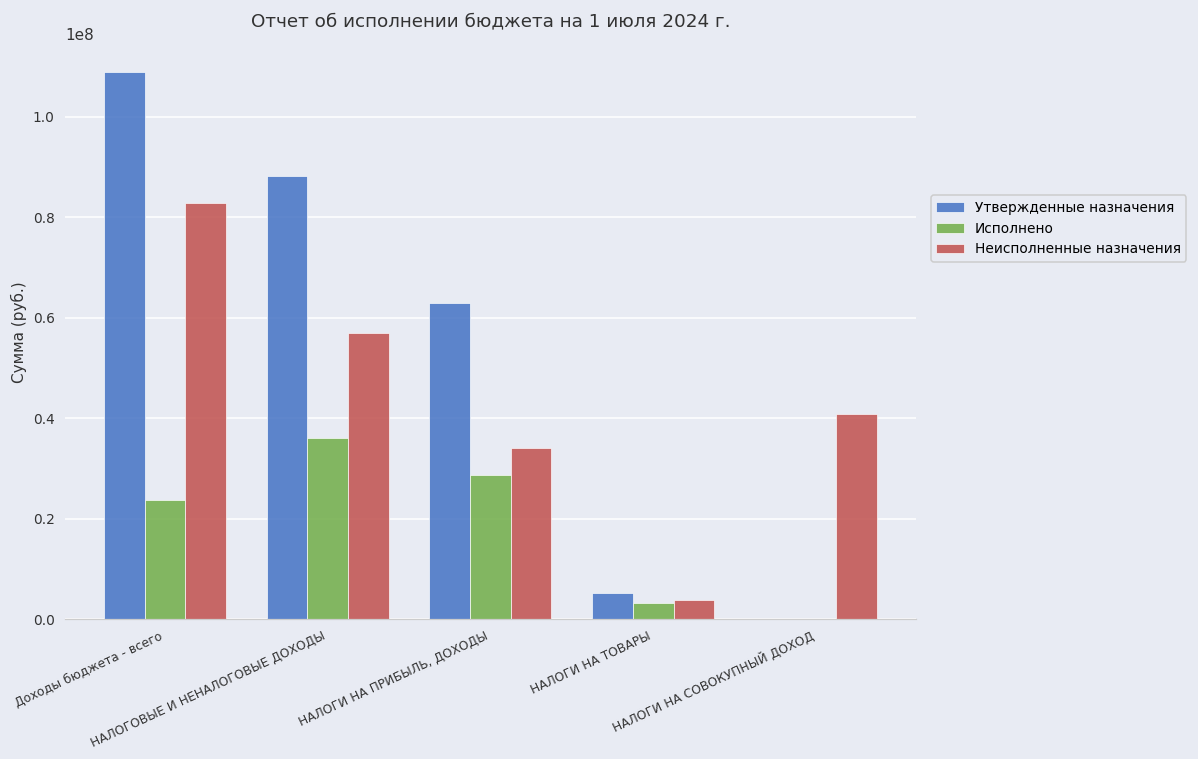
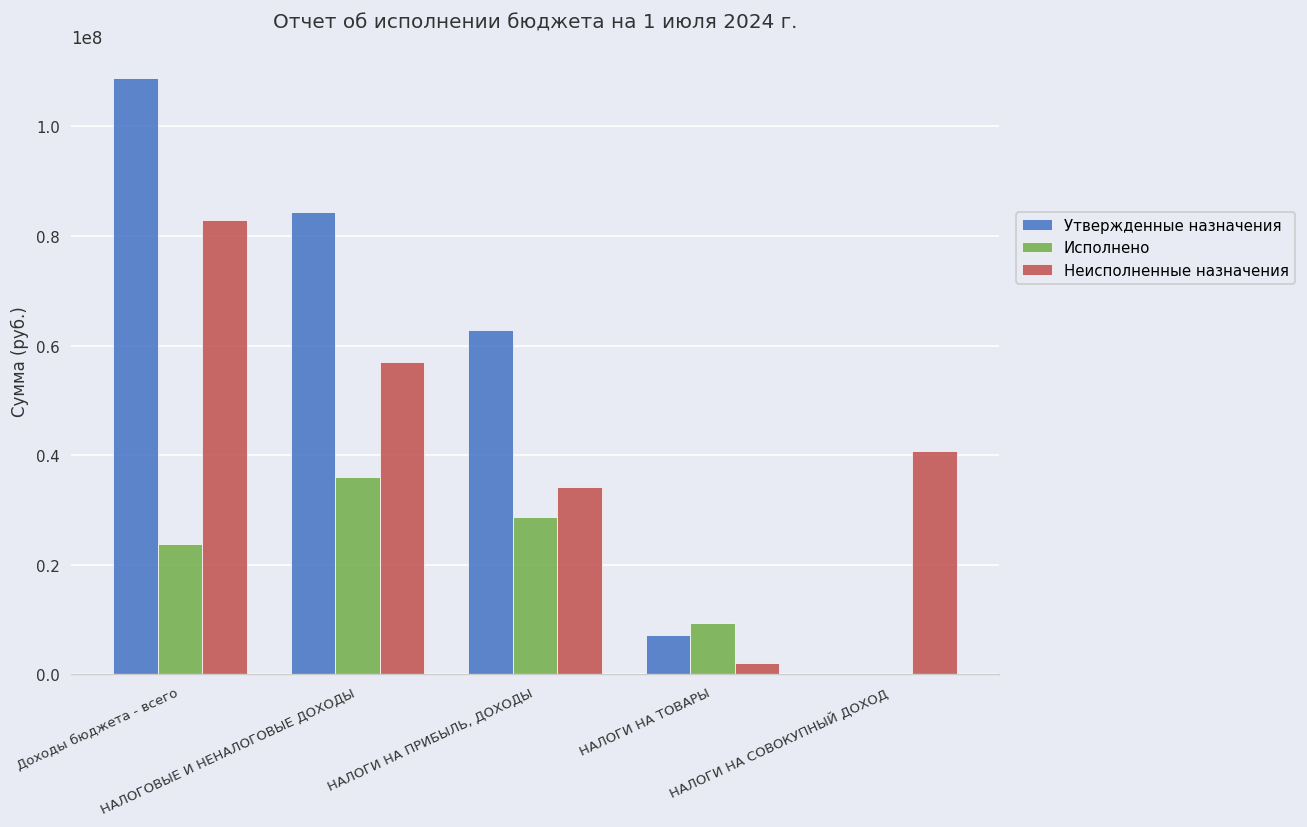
Утвержденные назначения, НАЛОГОВЫЕ И НЕНАЛОГОВЫЕ ДОХОДЫ: 88000000 -> 84000000
Утвержденные назначения, НАЛОГИ НА ТОВАРЫ: 5000000 -> 7000000
Исполнено, НАЛОГИ НА ТОВАРЫ: 3000000 -> 9000000
Неисполненные назначения, НАЛОГИ НА ТОВАРЫ: 4000000 -> 2000000
